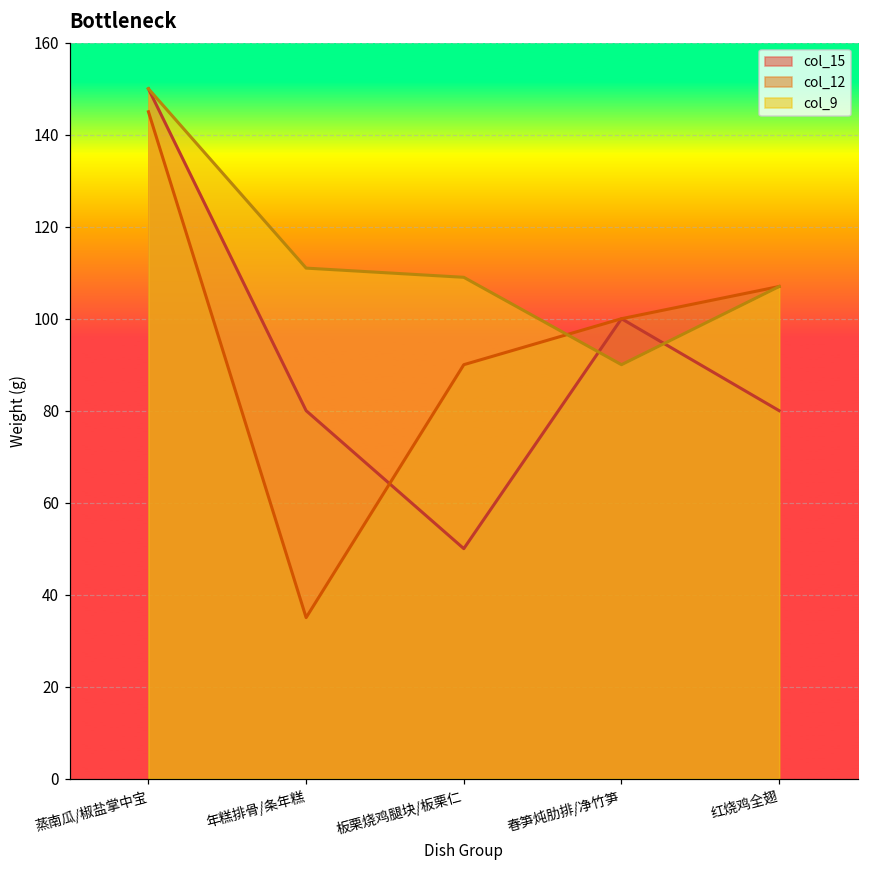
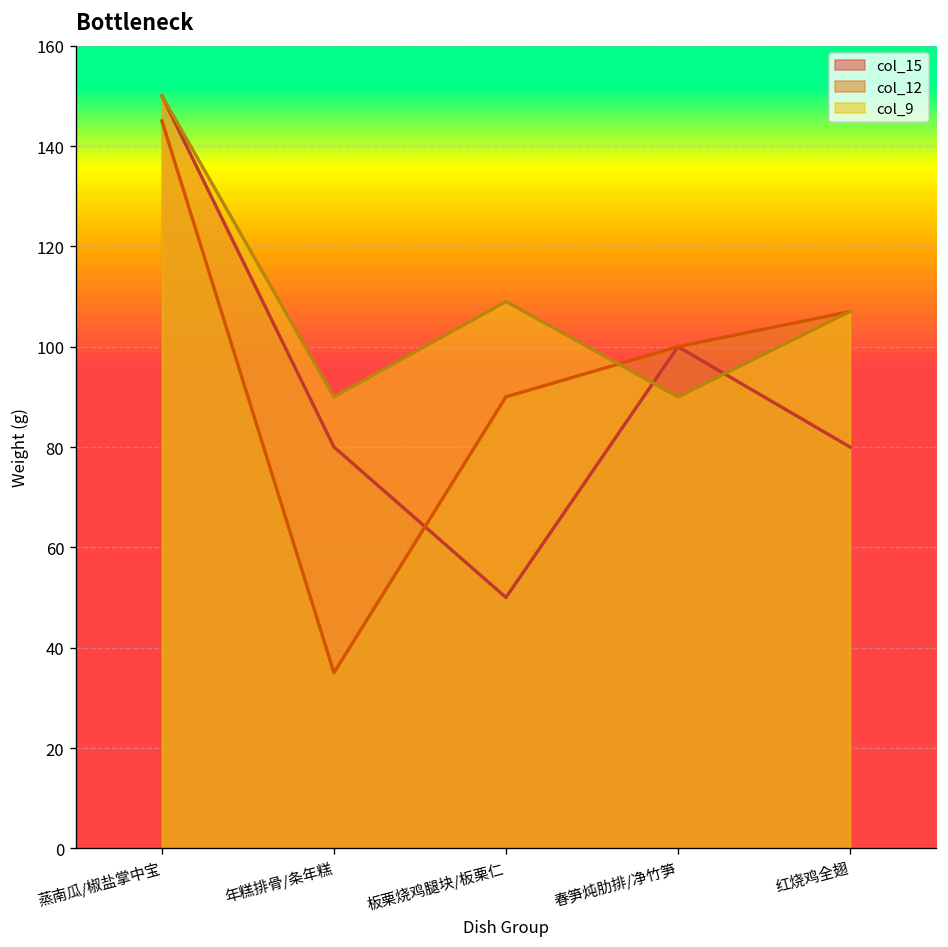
col_9, 年糕排骨/条年糕: 111 -> 90
